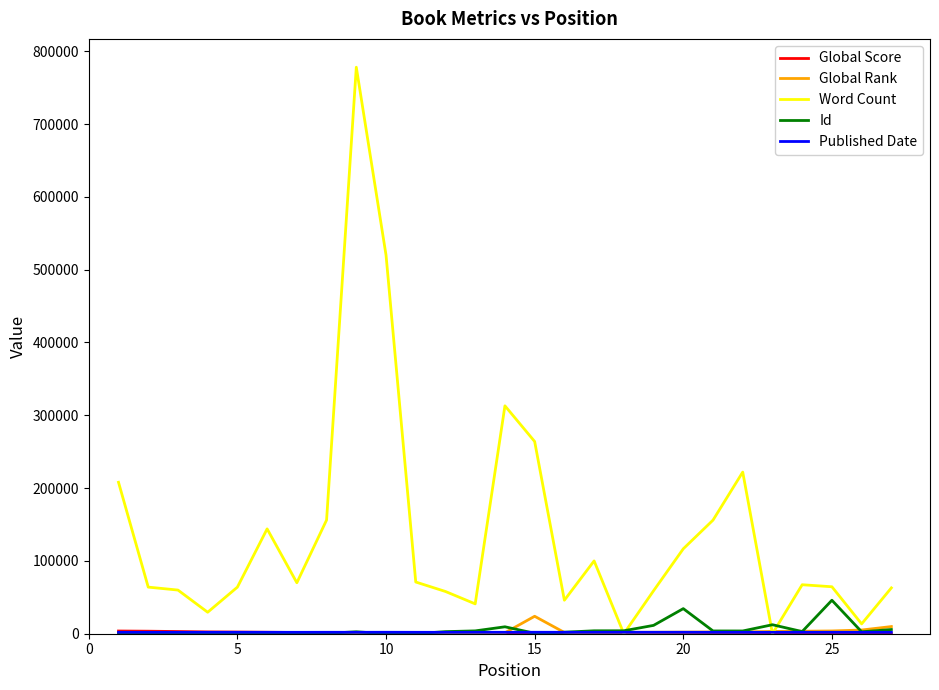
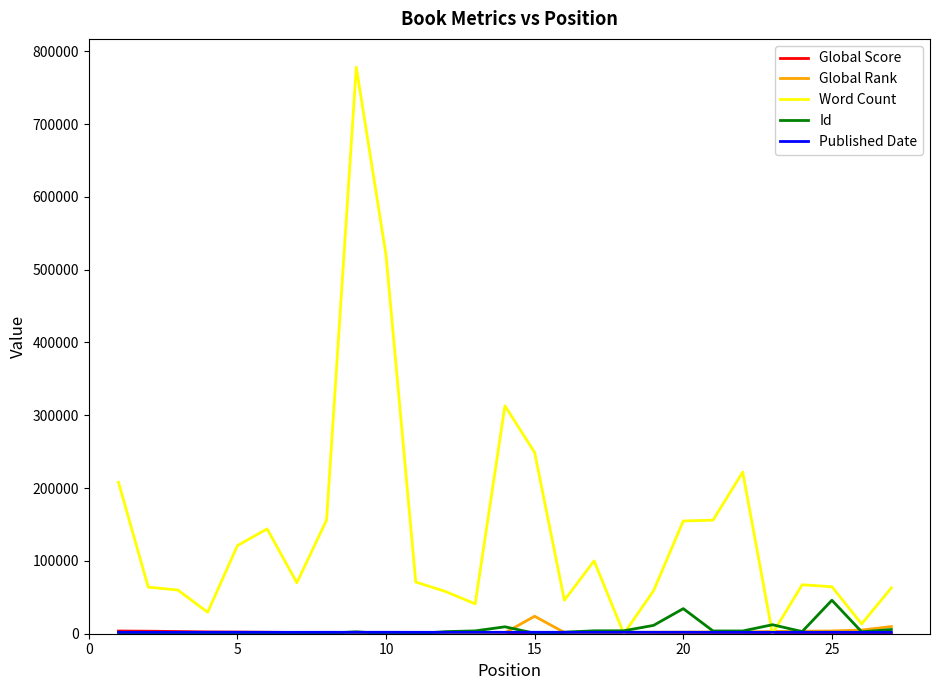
Word Count, 5: 60000 -> 120000
Word Count, 15: 260000 -> 250000
Word Count, 20: 120000 -> 150000
